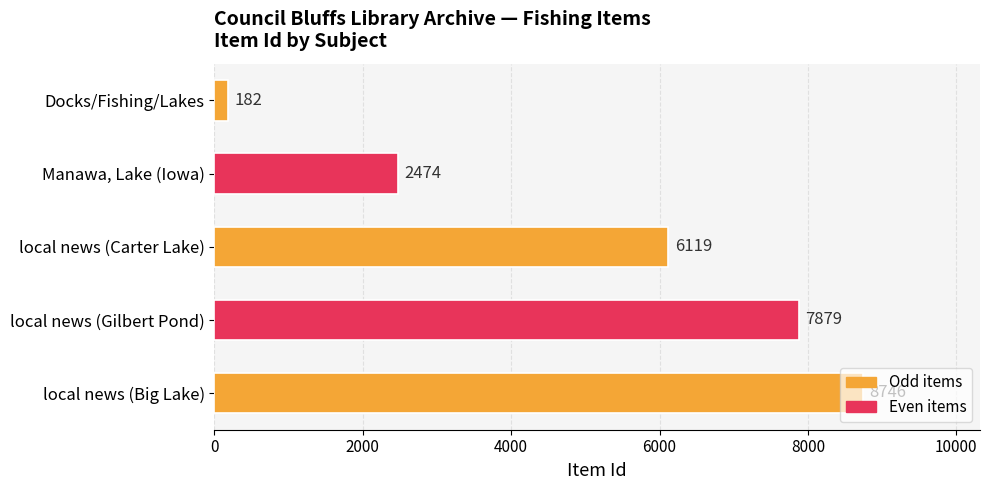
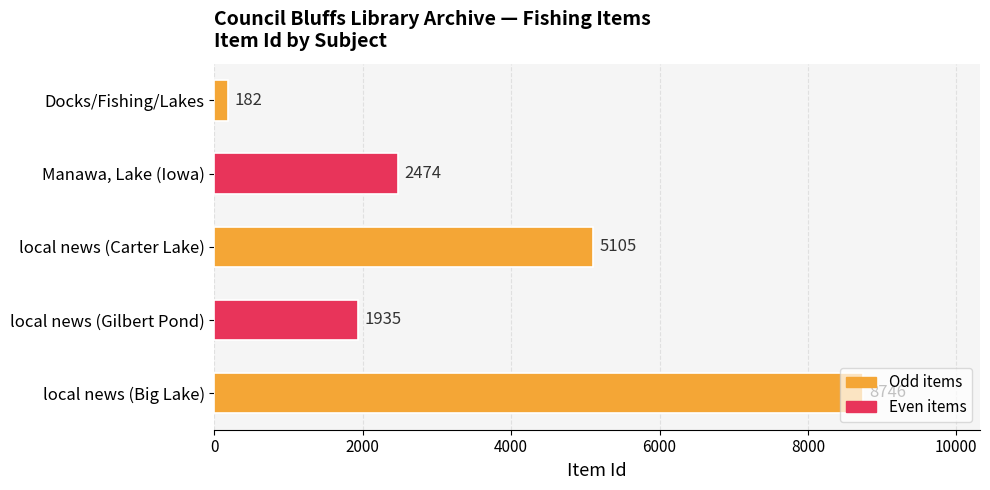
local news (Carter Lake): 6119 -> 5105
local news (Gilbert Pond): 7879 -> 1935
